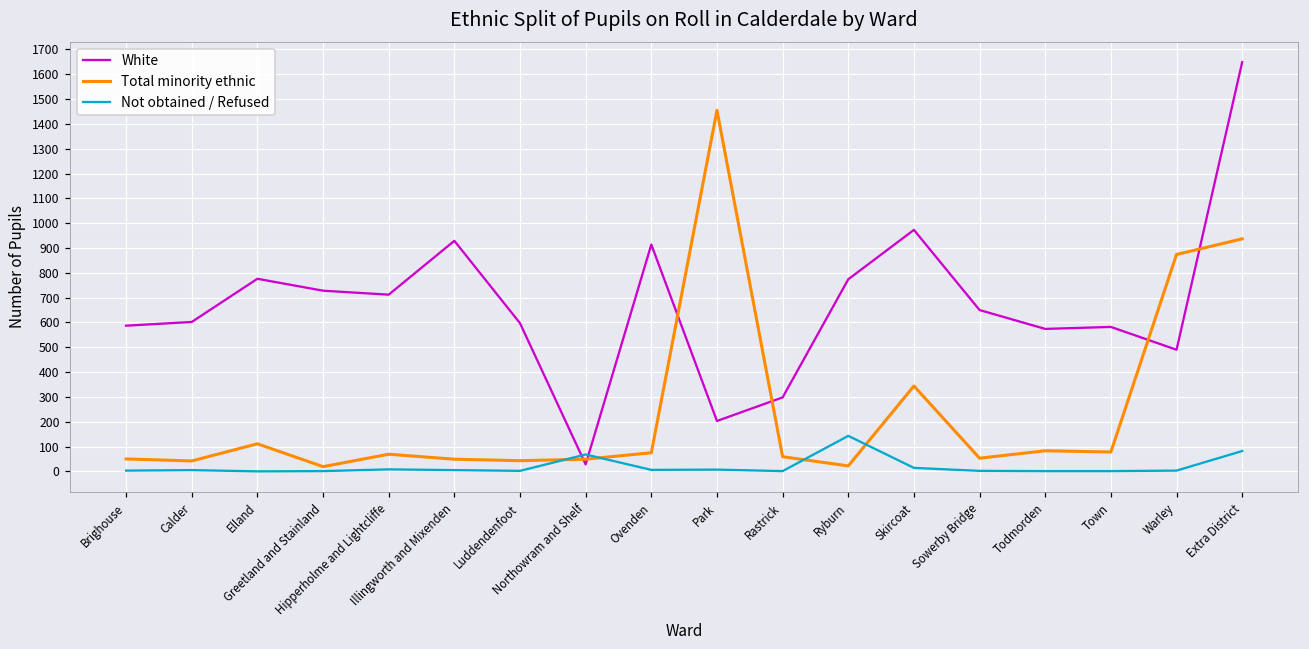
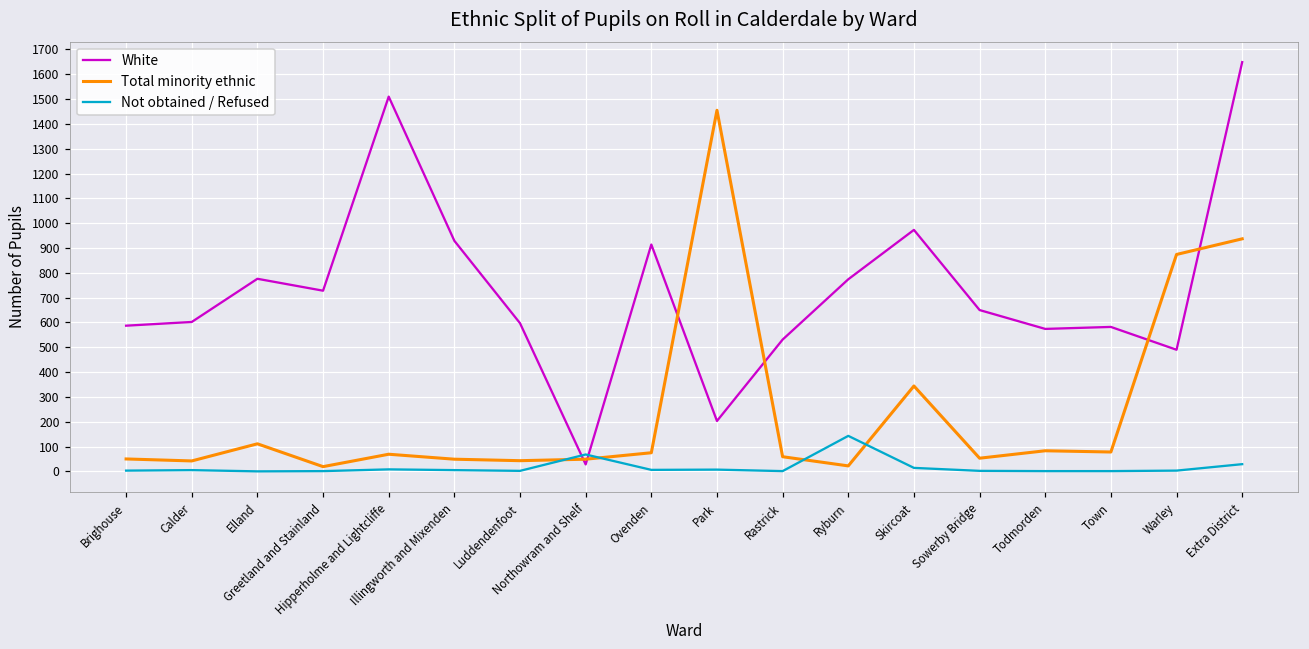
White, Hipperholme and Lightcliffe: 710 -> 1510
White, Rastrick: 300 -> 530
Not obtained / Refused, Extra District: 80 -> 30
